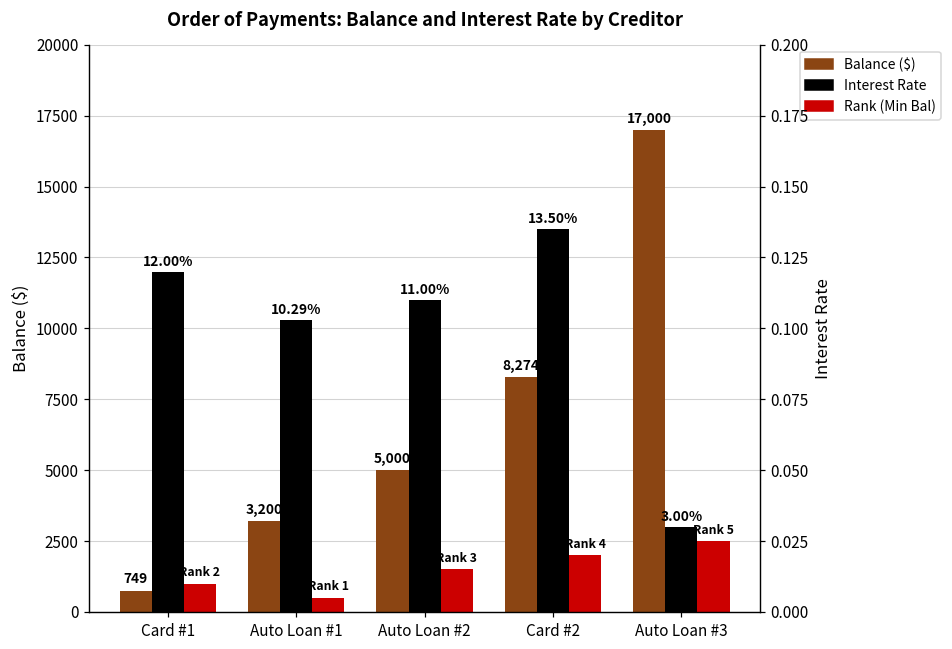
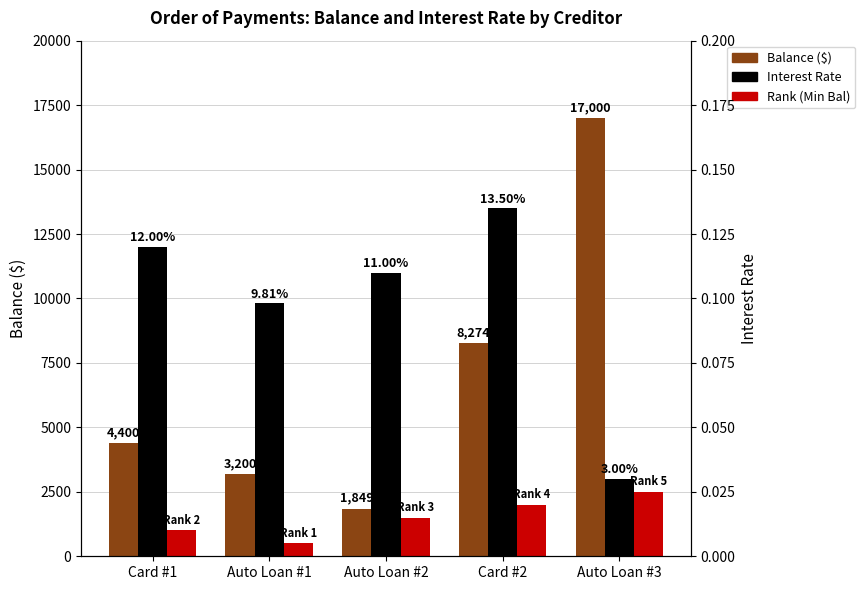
Balance ($), Card #1: 749 -> 4,400
Balance ($), Auto Loan #2: 5,000 -> 1,849
Interest Rate, Auto Loan #1: 10.29% -> 9.81%
